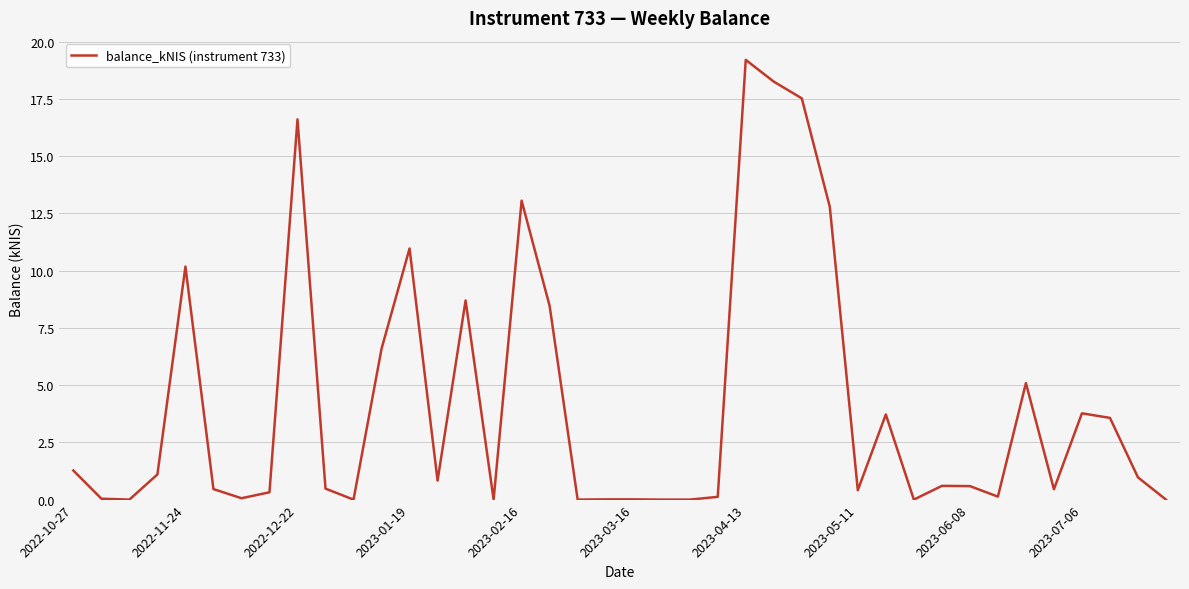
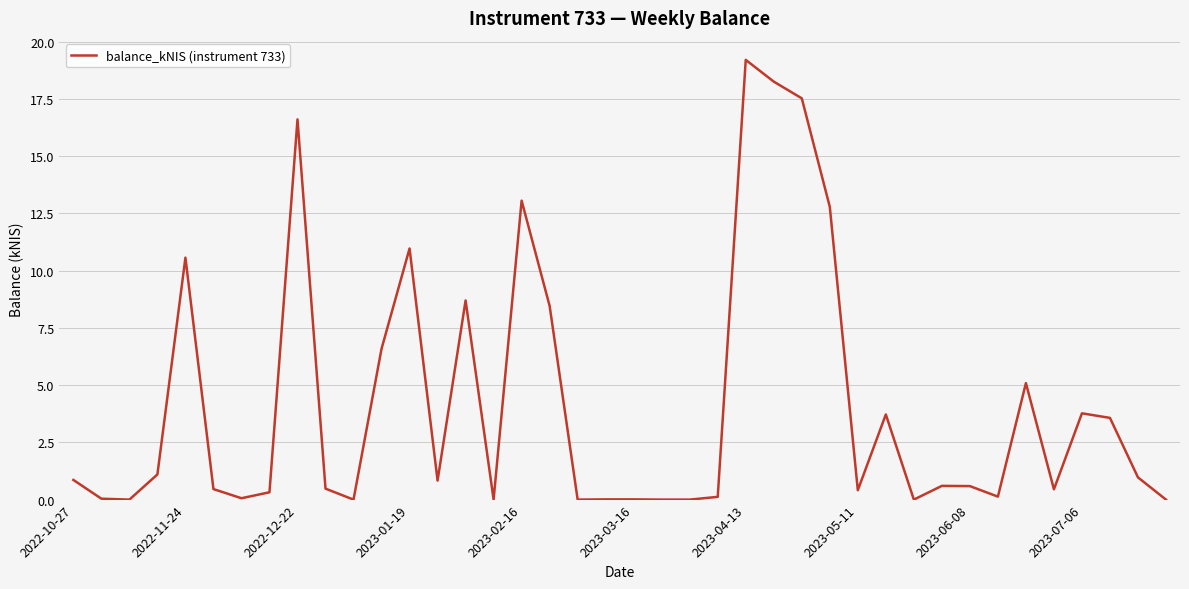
2022-10-27: 1.3 -> 0.9
2022-11-24: 10.2 -> 10.6
